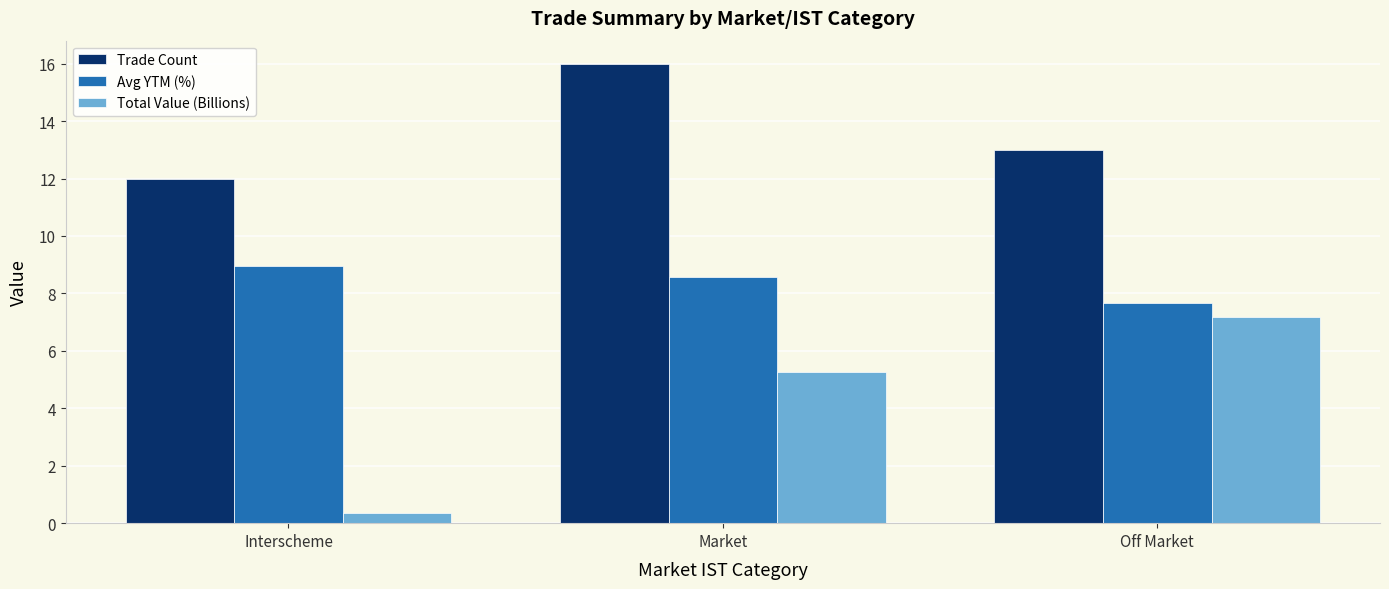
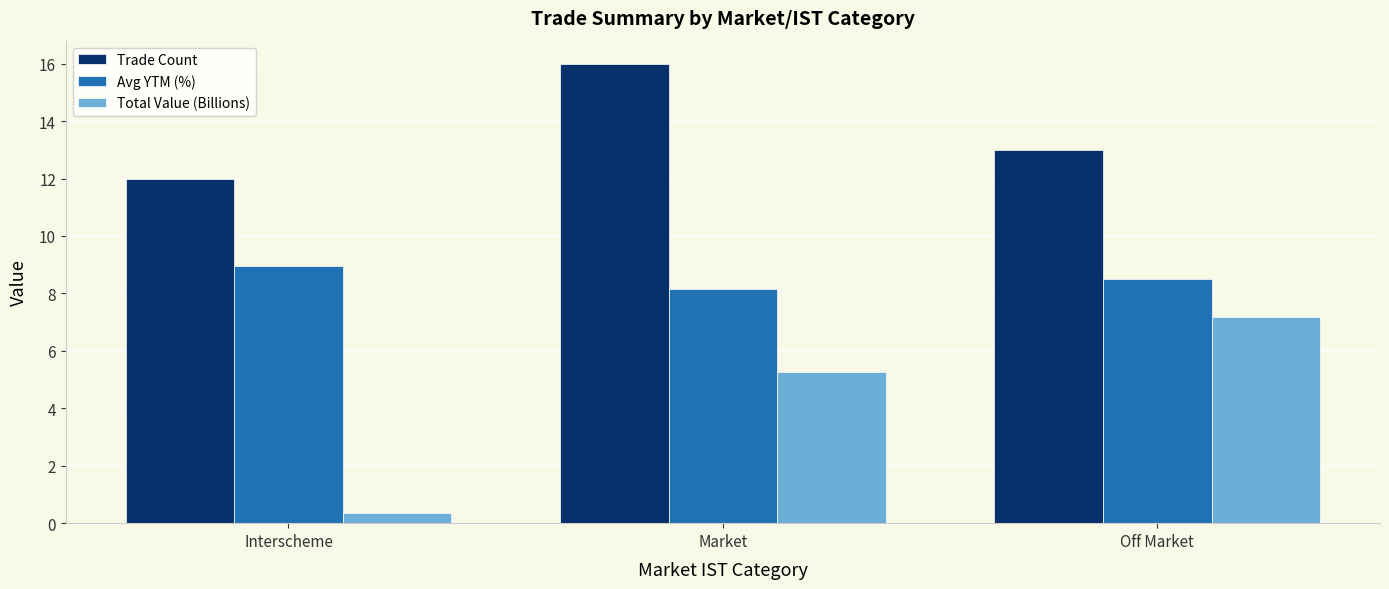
Avg YTM (%), Market: 8.6 -> 8.2
Avg YTM (%), Off Market: 7.7 -> 8.5
